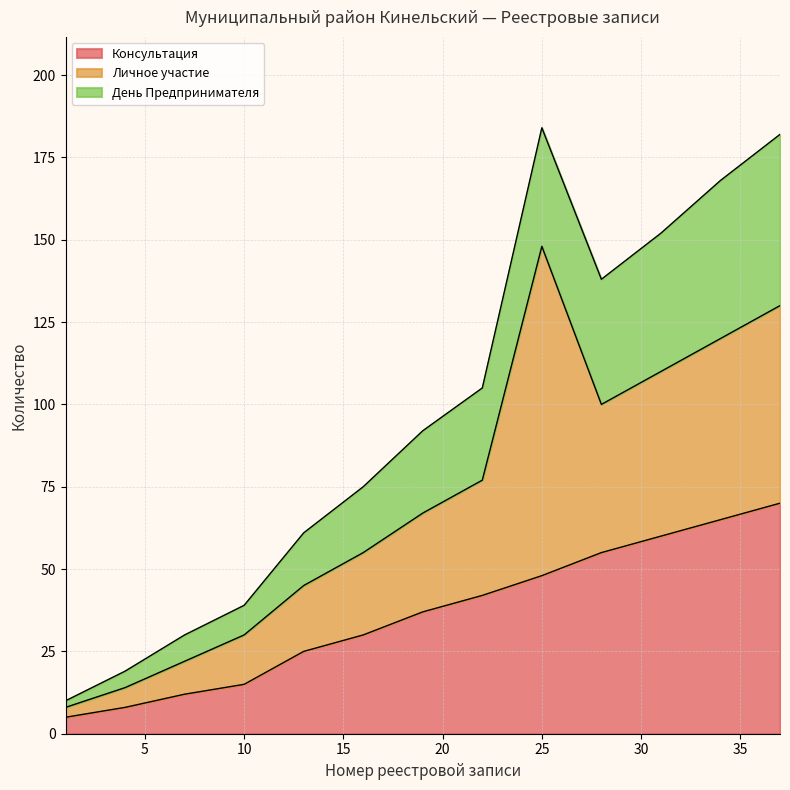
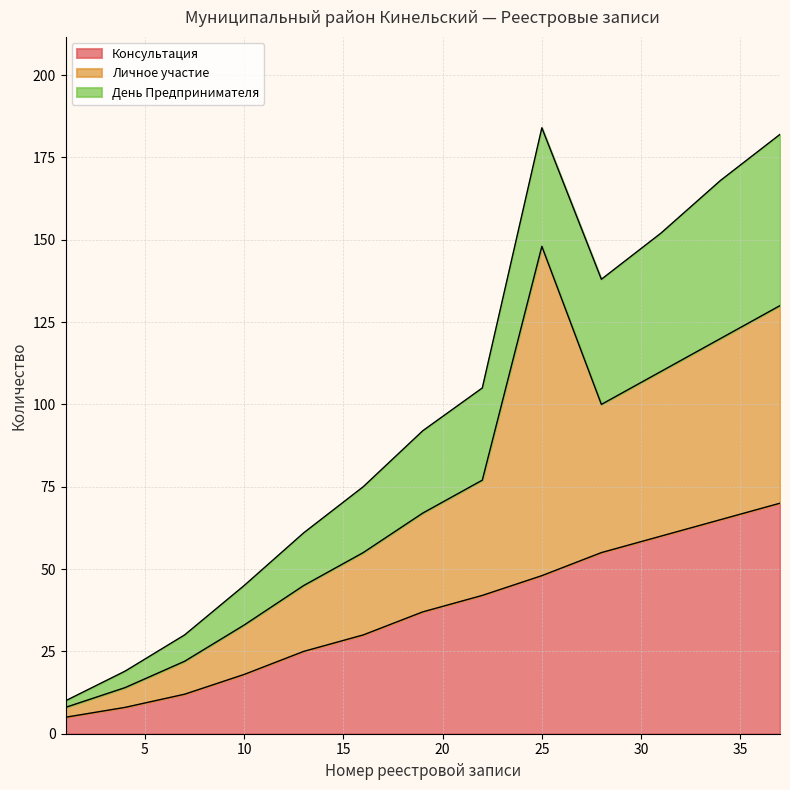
Консультация, 10: 15 -> 18
День Предпринимателя, 10: 9 -> 12
